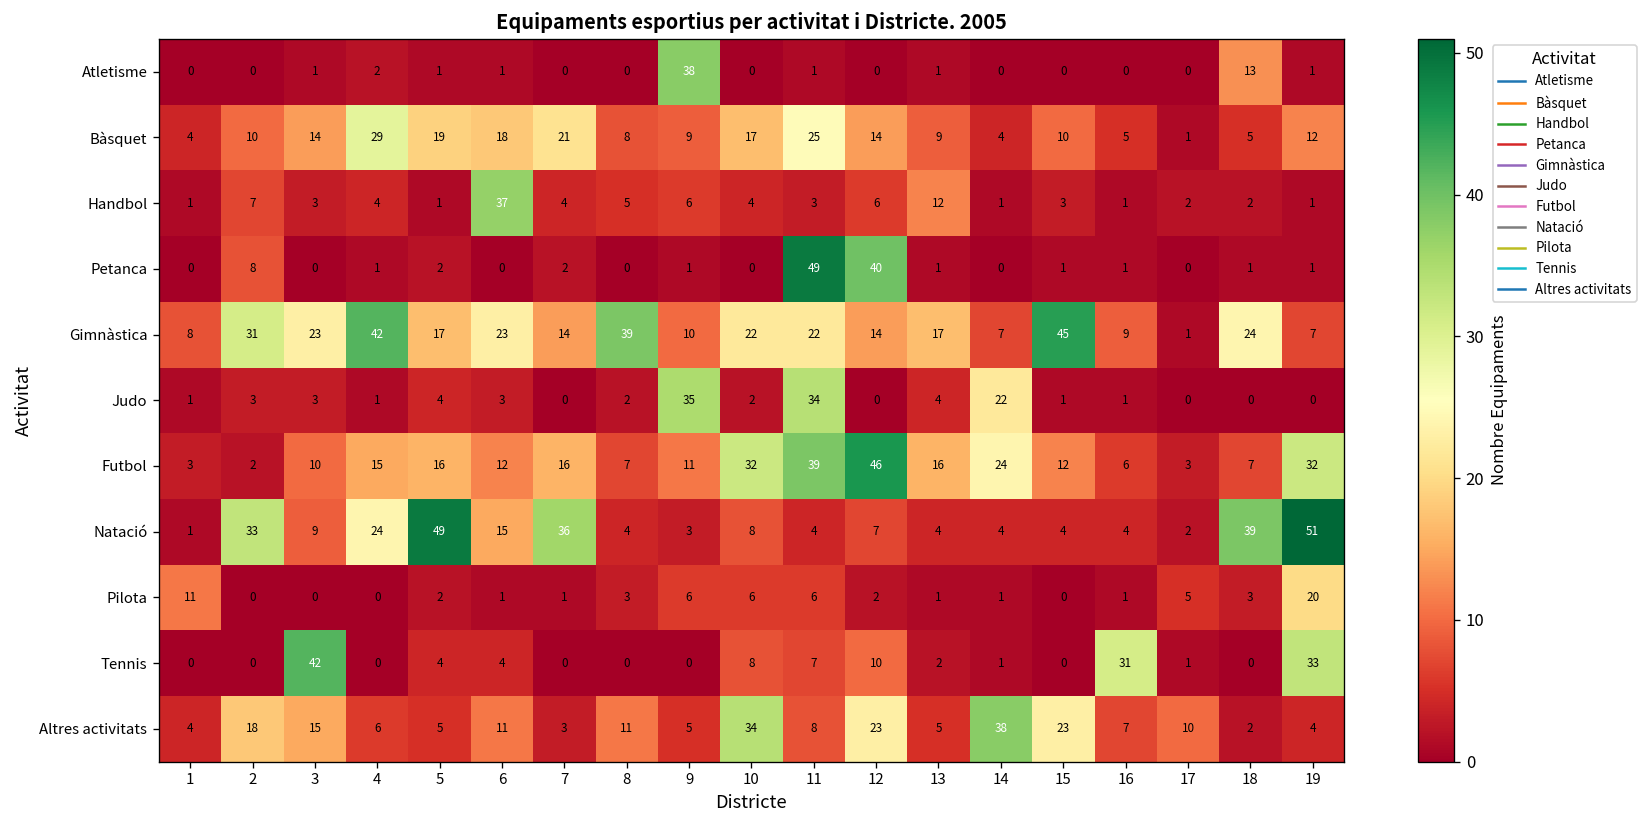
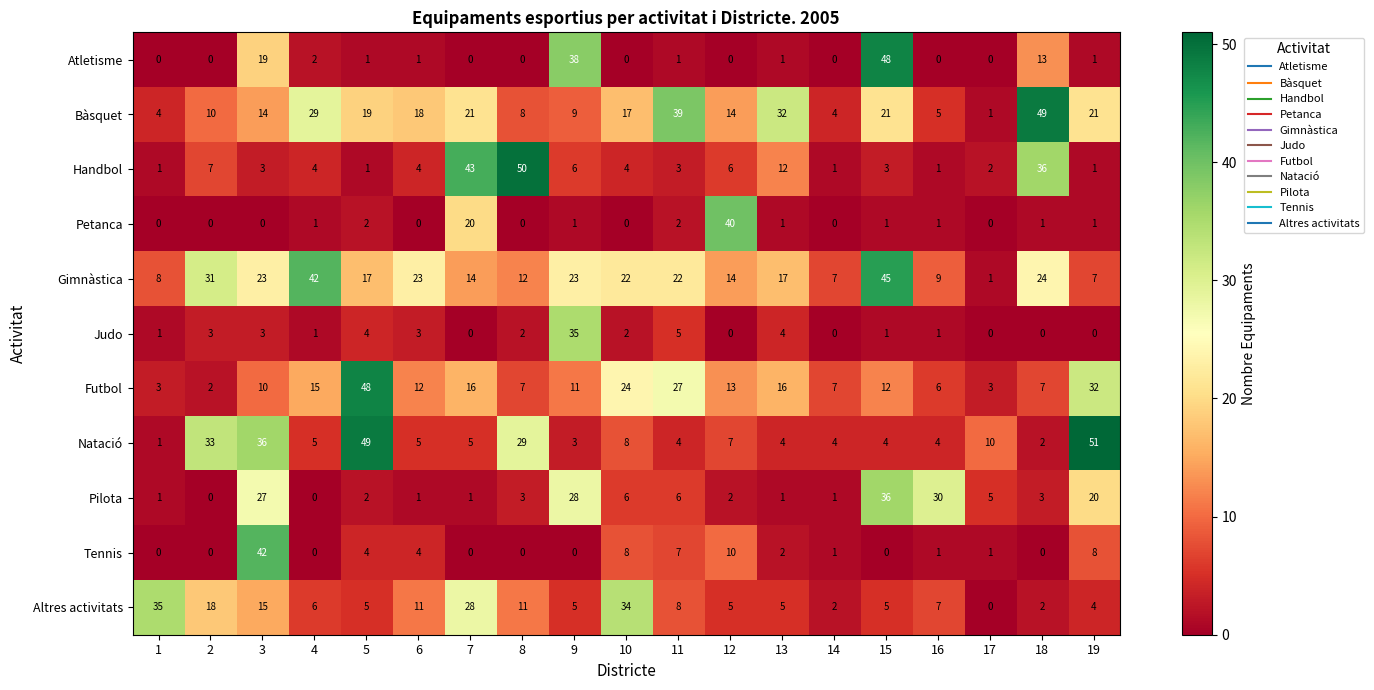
Atletisme, 3: 1 -> 19
Atletisme, 15: 0 -> 48
Bàsquet, 11: 25 -> 39
Bàsquet, 13: 9 -> 32
Bàsquet, 15: 10 -> 21
Bàsquet, 18: 5 -> 49
Bàsquet, 19: 12 -> 21
Handbol, 6: 37 -> 4
Handbol, 7: 4 -> 43
Handbol, 8: 5 -> 50
Handbol, 18: 2 -> 36
Petanca, 2: 8 -> 0
Petanca, 7: 2 -> 20
Petanca, 11: 49 -> 2
Gimnàstica, 8: 39 -> 12
Gimnàstica, 9: 10 -> 23
Judo, 11: 34 -> 5
Judo, 14: 22 -> 0
Futbol, 5: 16 -> 48
Futbol, 10: 32 -> 24
Futbol, 11: 39 -> 27
Futbol, 12: 46 -> 13
Futbol, 14: 24 -> 7
Natació, 3: 9 -> 36
Natació, 4: 24 -> 5
Natació, 6: 15 -> 5
Natació, 7: 36 -> 5
Natació, 8: 4 -> 29
Natació, 17: 2 -> 10
Natació, 18: 39 -> 2
Pilota, 1: 11 -> 1
Pilota, 3: 0 -> 27
Pilota, 9: 6 -> 28
Pilota, 15: 0 -> 36
Pilota, 16: 1 -> 30
Tennis, 16: 31 -> 1
Tennis, 19: 33 -> 8
Altres activitats, 1: 4 -> 35
Altres activitats, 7: 3 -> 28
Altres activitats, 12: 23 -> 5
Altres activitats, 14: 38 -> 2
Altres activitats, 15: 23 -> 5
Altres activitats, 17: 10 -> 0
